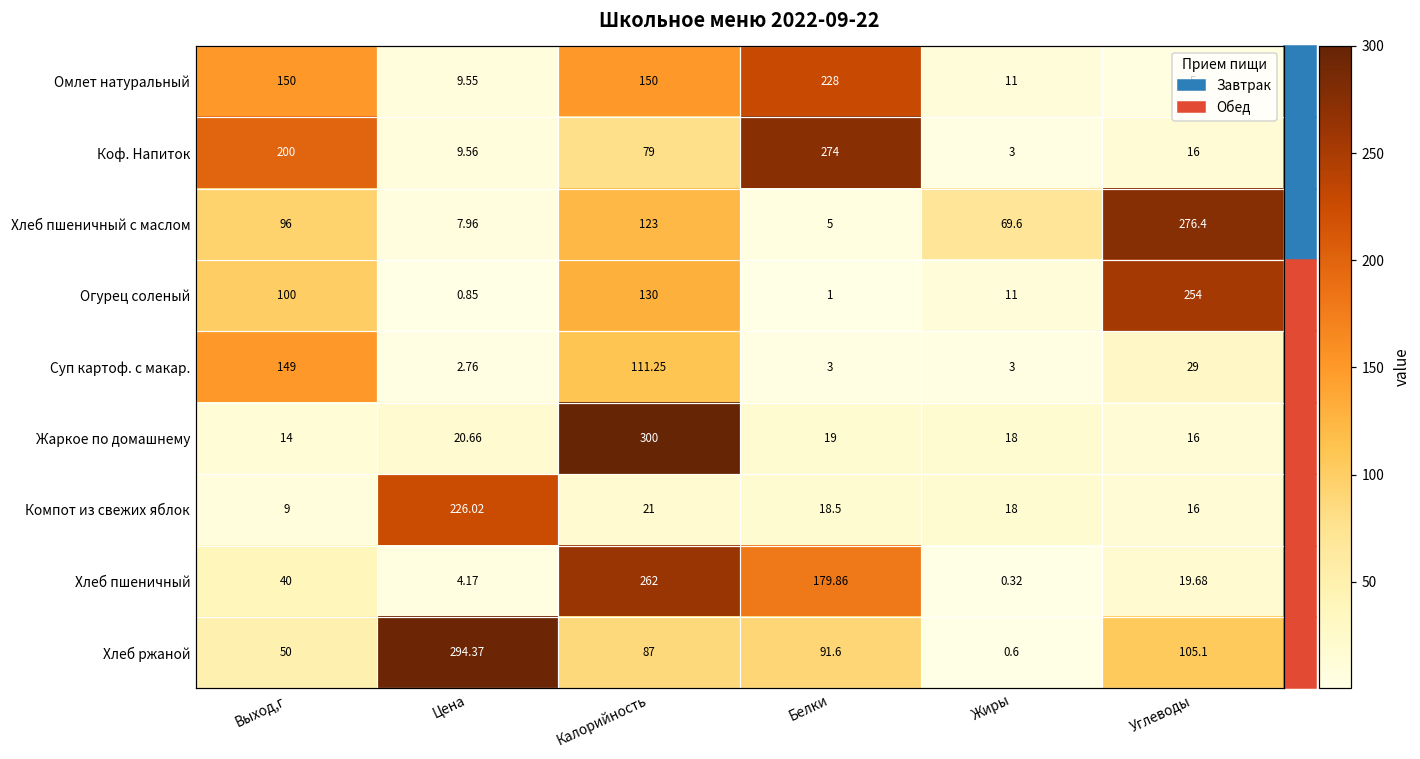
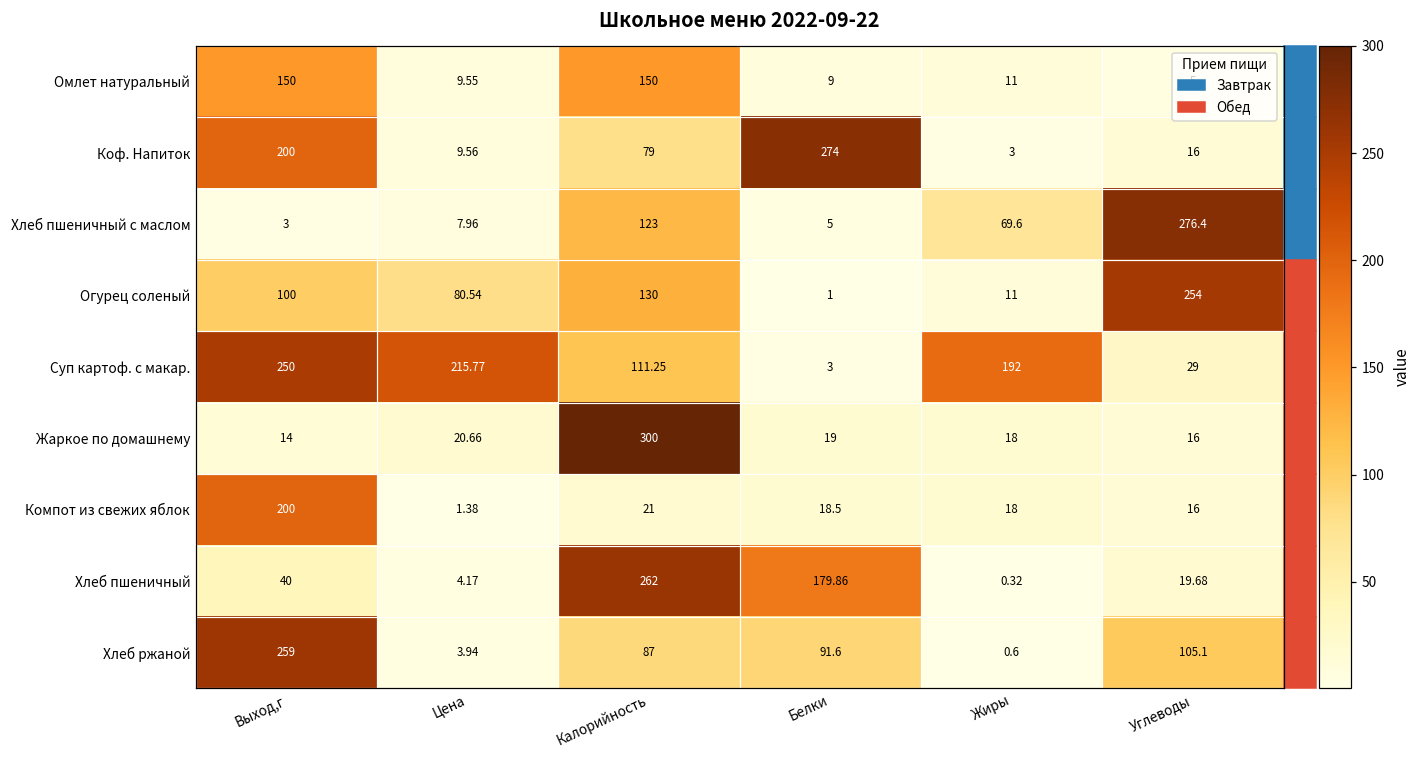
Омлет натуральный, Белки: 228 -> 9
Хлеб пшеничный с маслом, Выход,г: 96 -> 3
Огурец соленый, Цена: 0.85 -> 80.54
Суп картоф. с макар., Выход,г: 149 -> 250
Суп картоф. с макар., Цена: 2.76 -> 215.77
Суп картоф. с макар., Жиры: 3 -> 192
Компот из свежих яблок, Выход,г: 9 -> 200
Компот из свежих яблок, Цена: 226.02 -> 1.38
Хлеб ржаной, Выход,г: 50 -> 259
Хлеб ржаной, Цена: 294.37 -> 3.94
